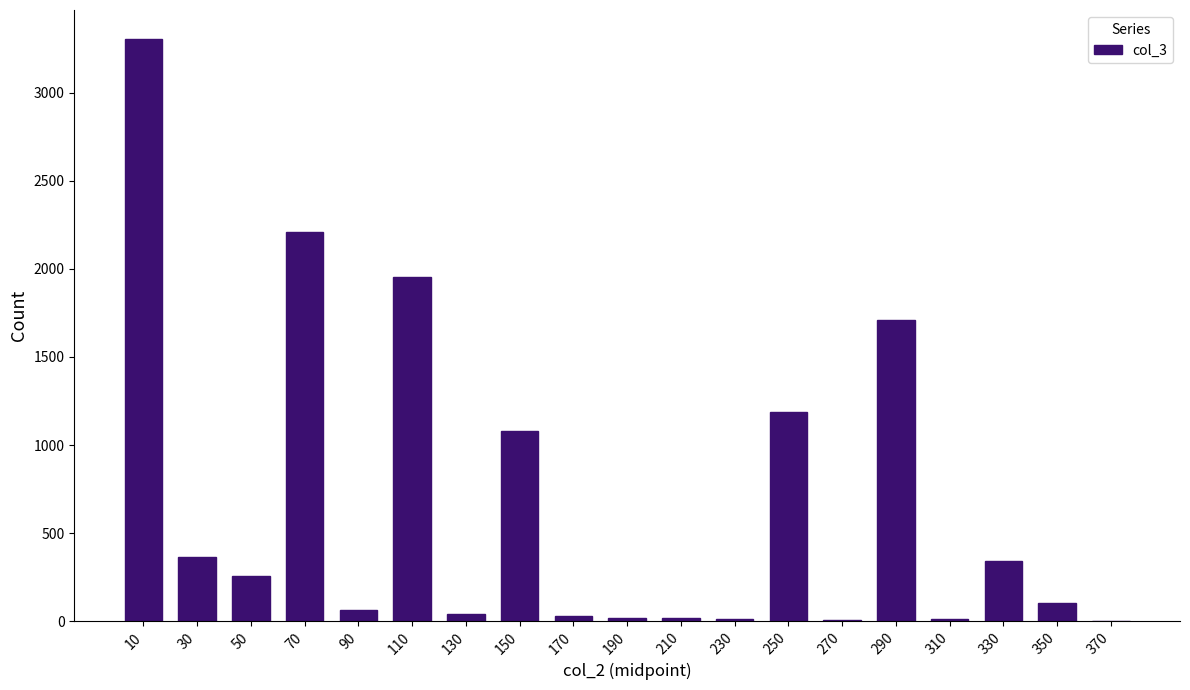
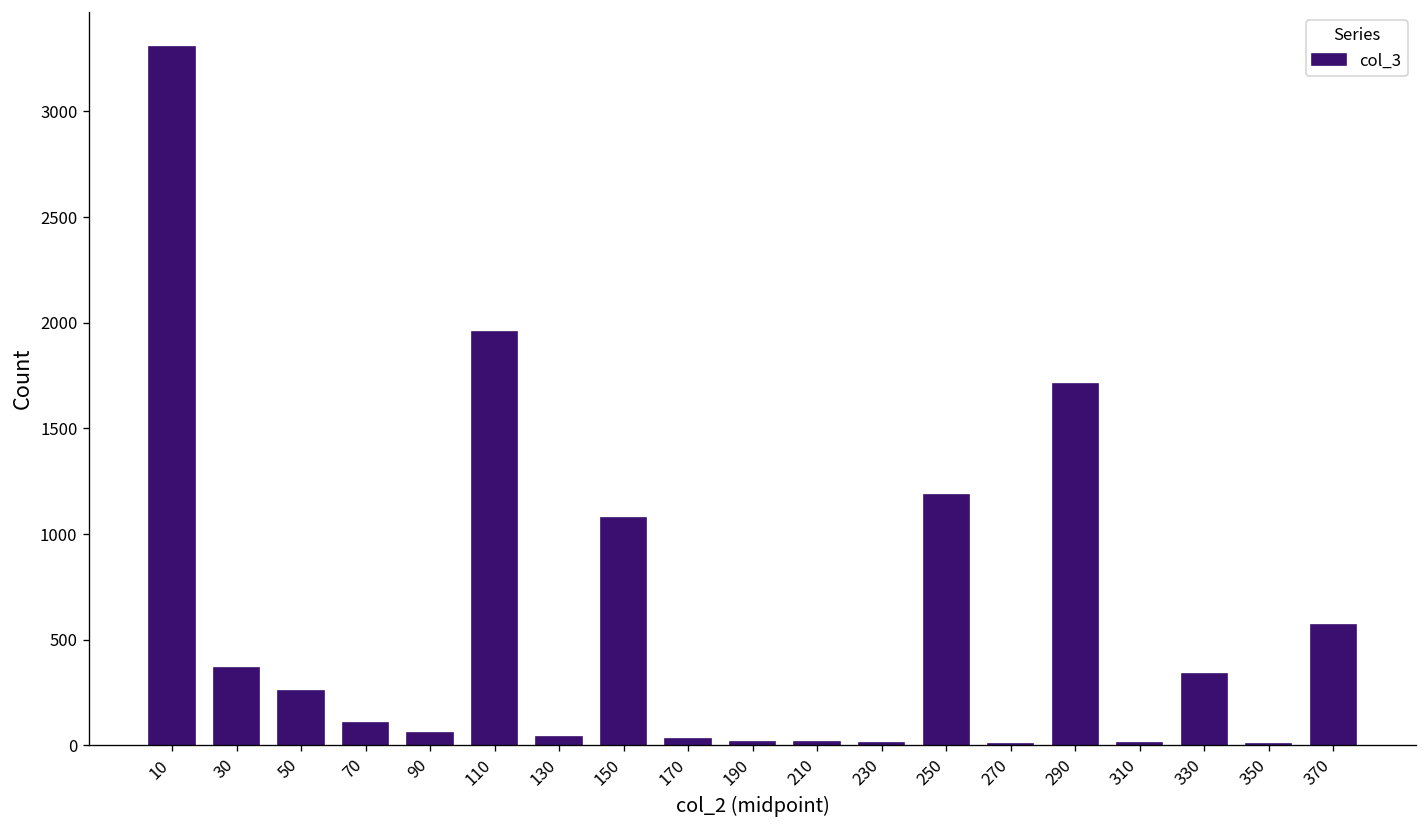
70: 2210 -> 100
350: 110 -> 10
370: 0 -> 570
